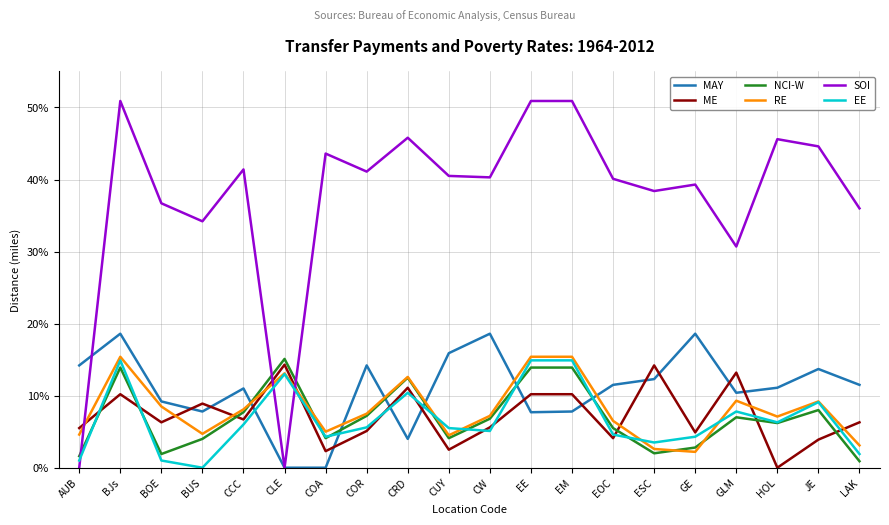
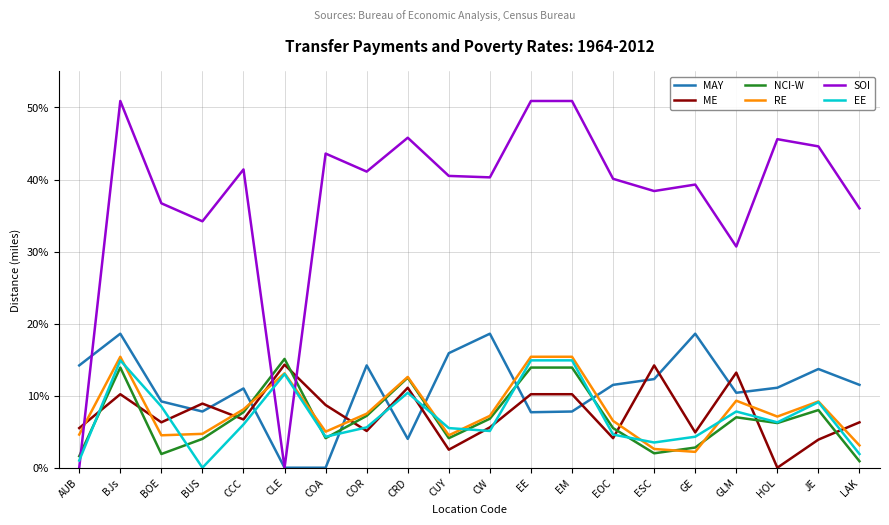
RE, BOE: 9% -> 5%
EE, BOE: 1% -> 9%
ME, COA: 2% -> 9%
